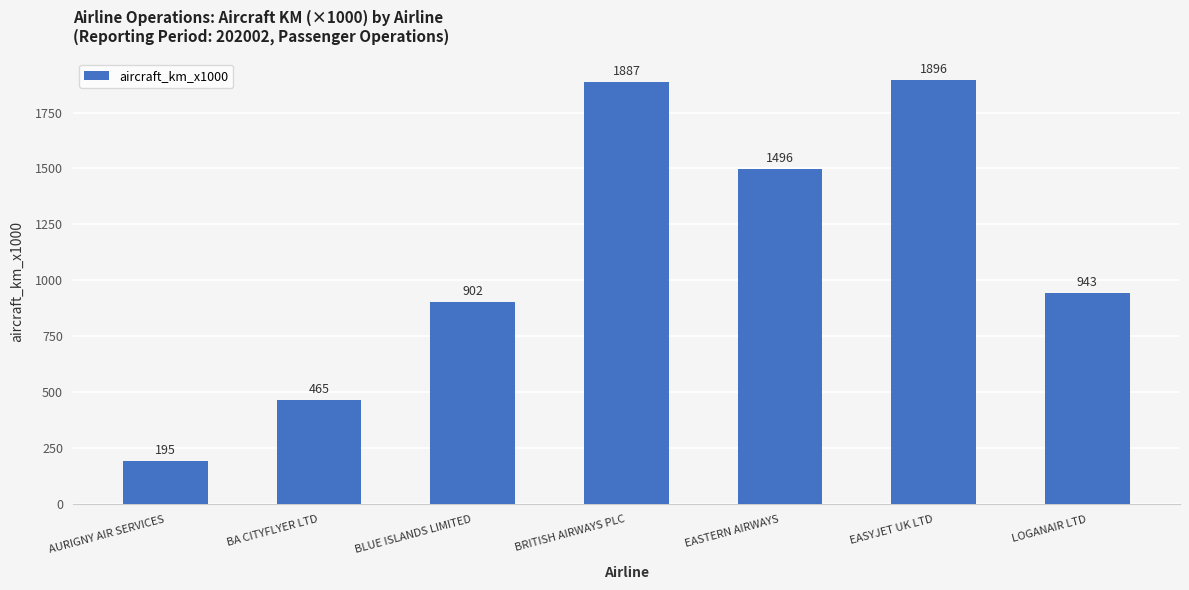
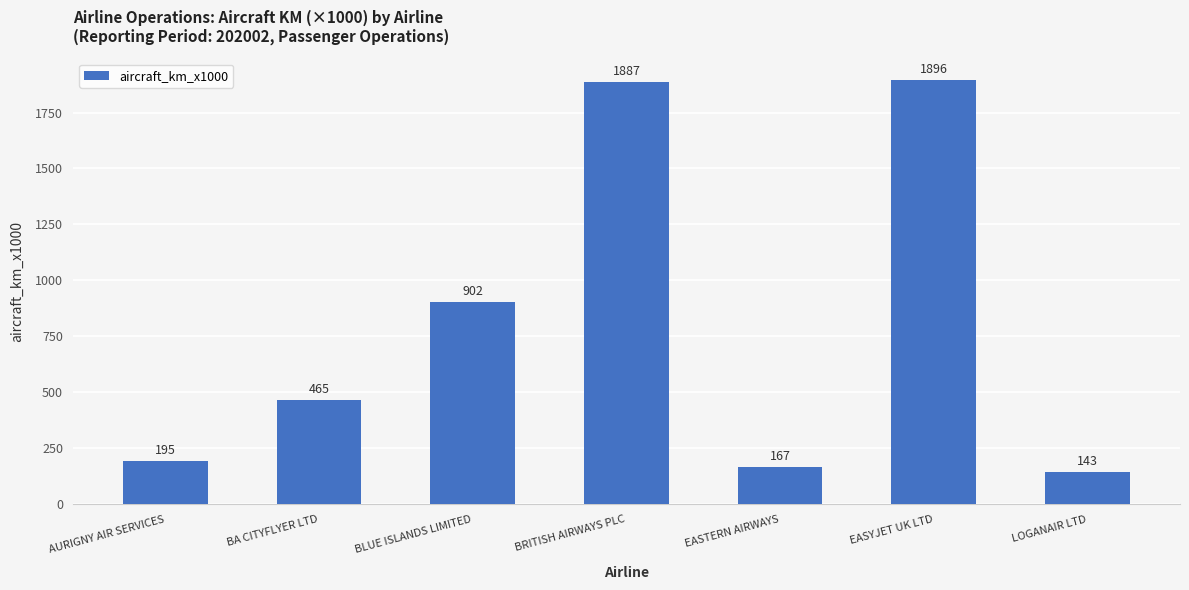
EASTERN AIRWAYS: 1496 -> 167
LOGANAIR LTD: 943 -> 143
